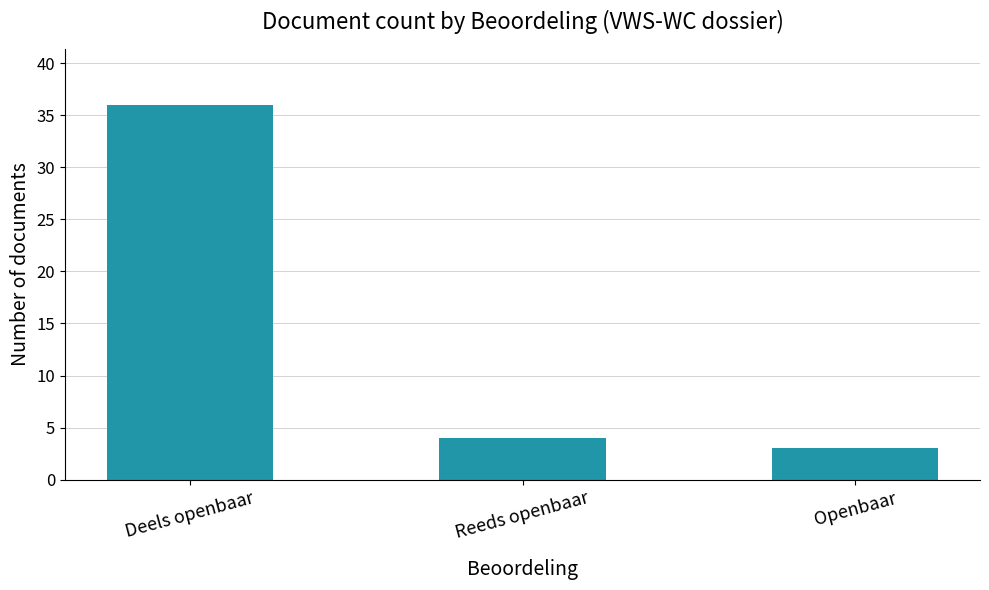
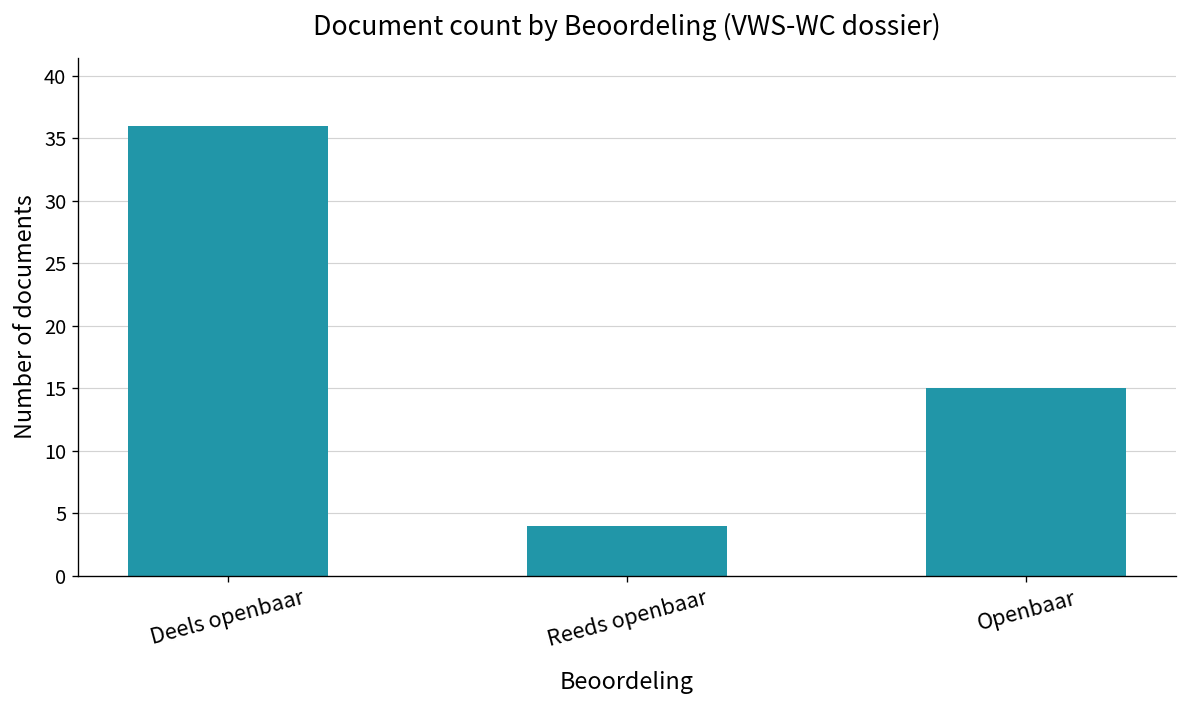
Openbaar: 3 -> 15
